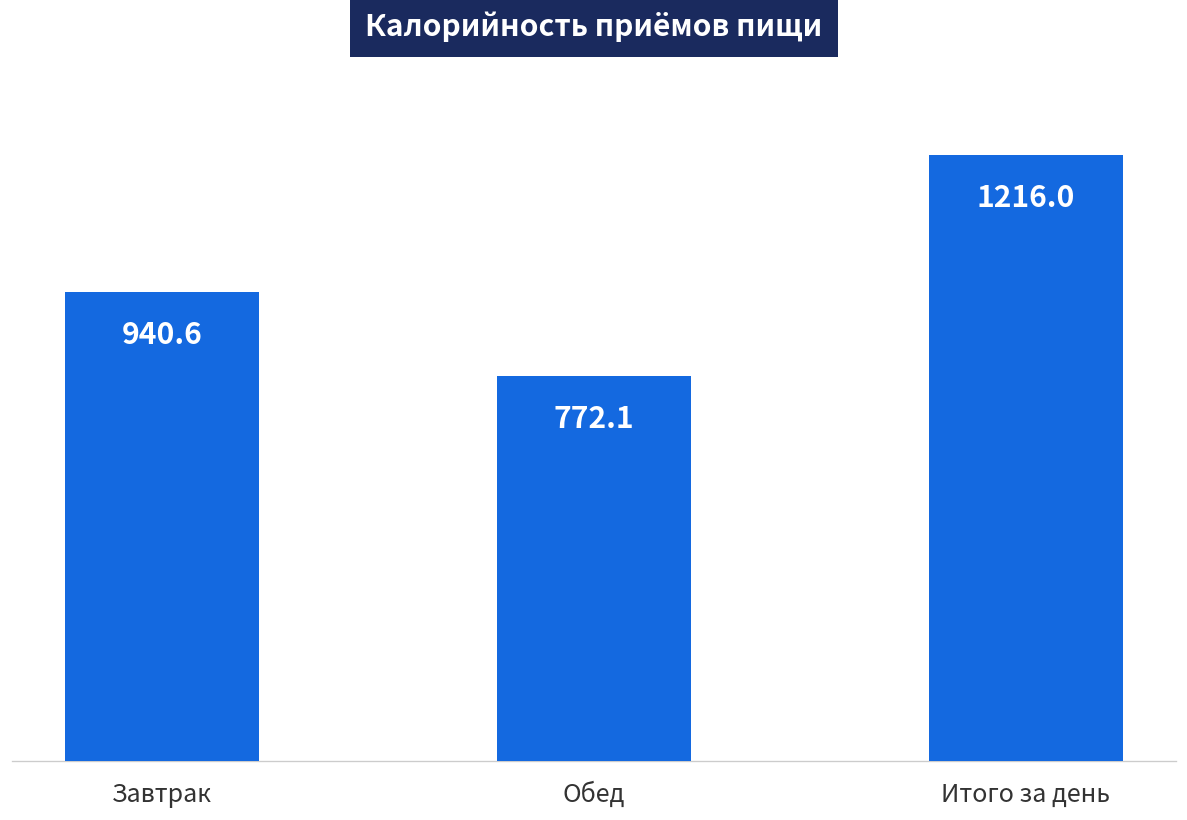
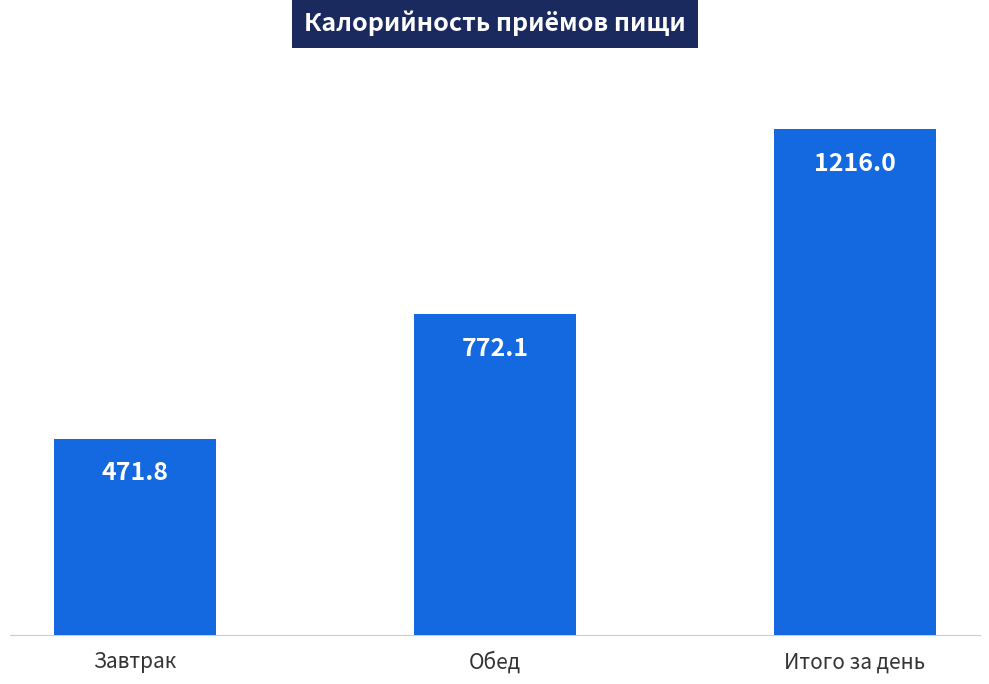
Завтрак: 940.6 -> 471.8
